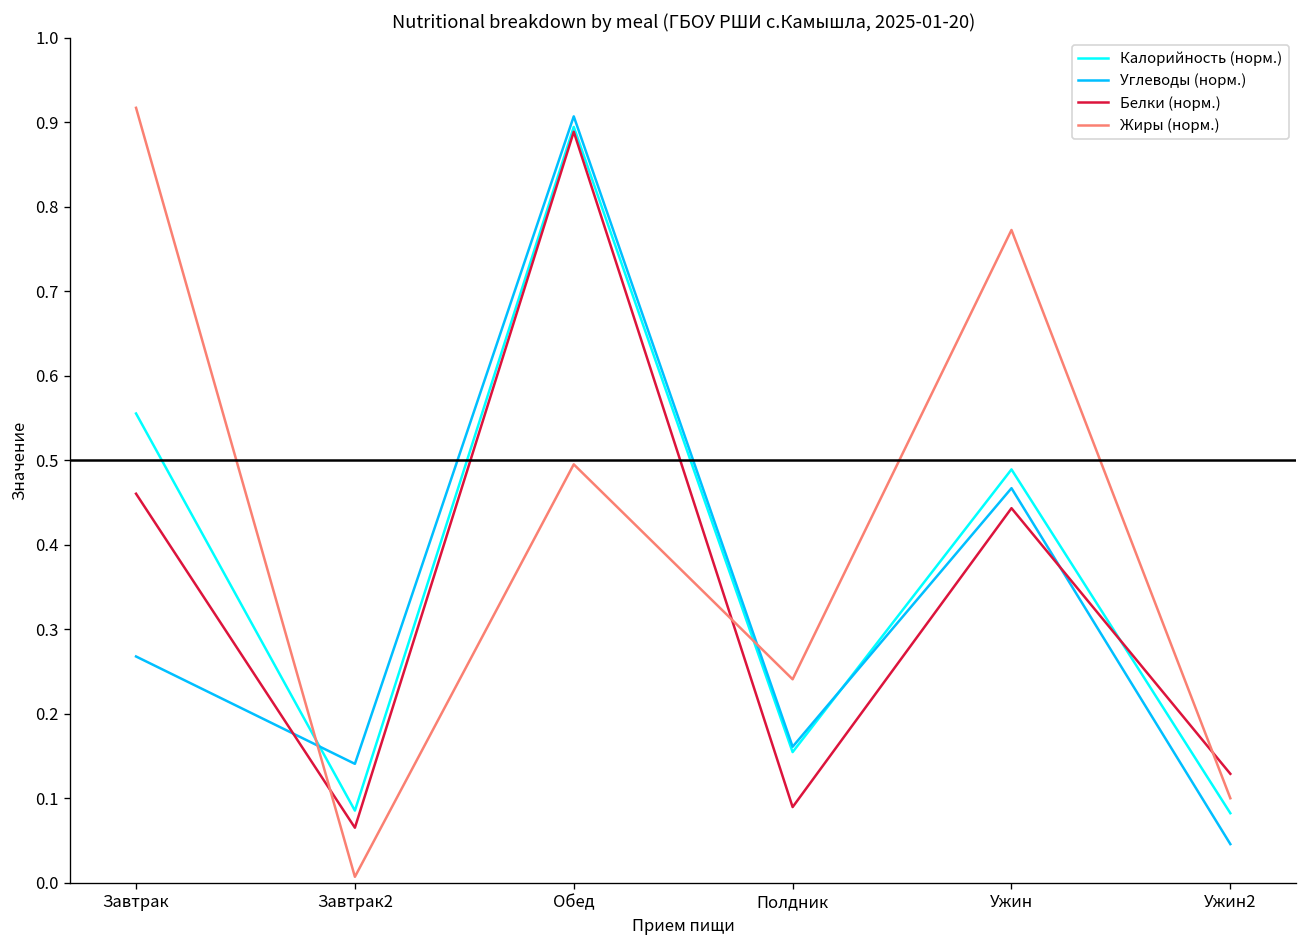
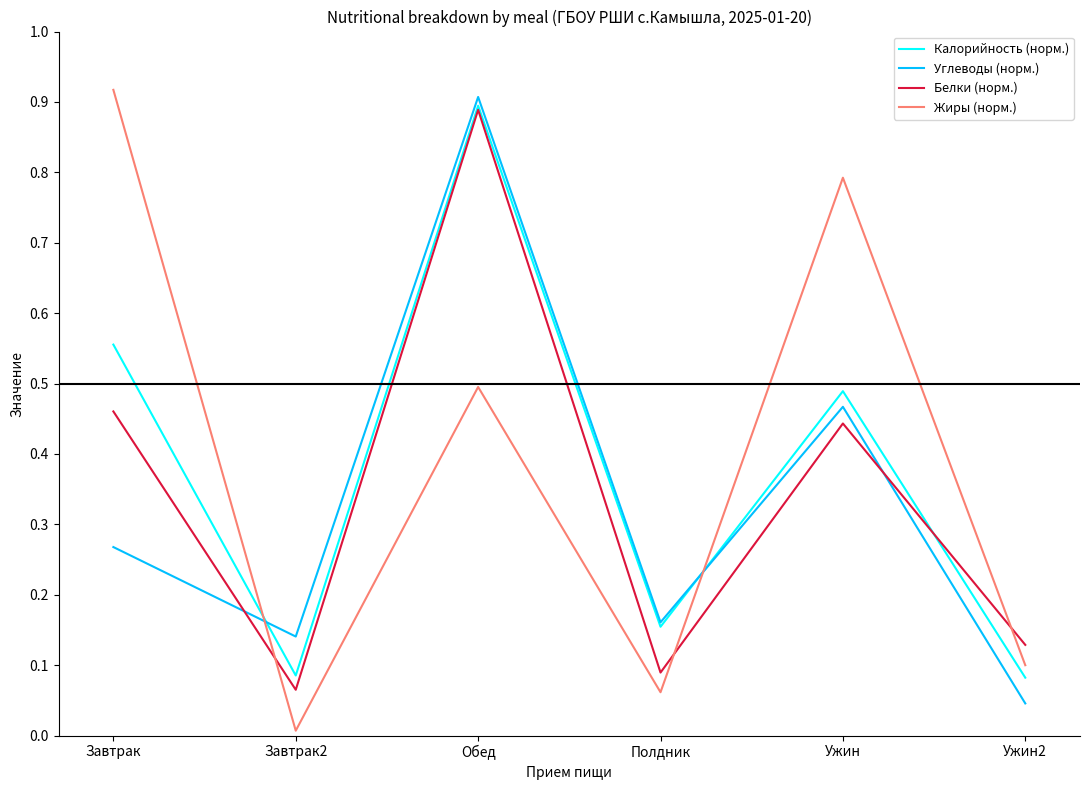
Жиры (норм.), Полдник: 0.24 -> 0.06
Жиры (норм.), Ужин: 0.77 -> 0.79
